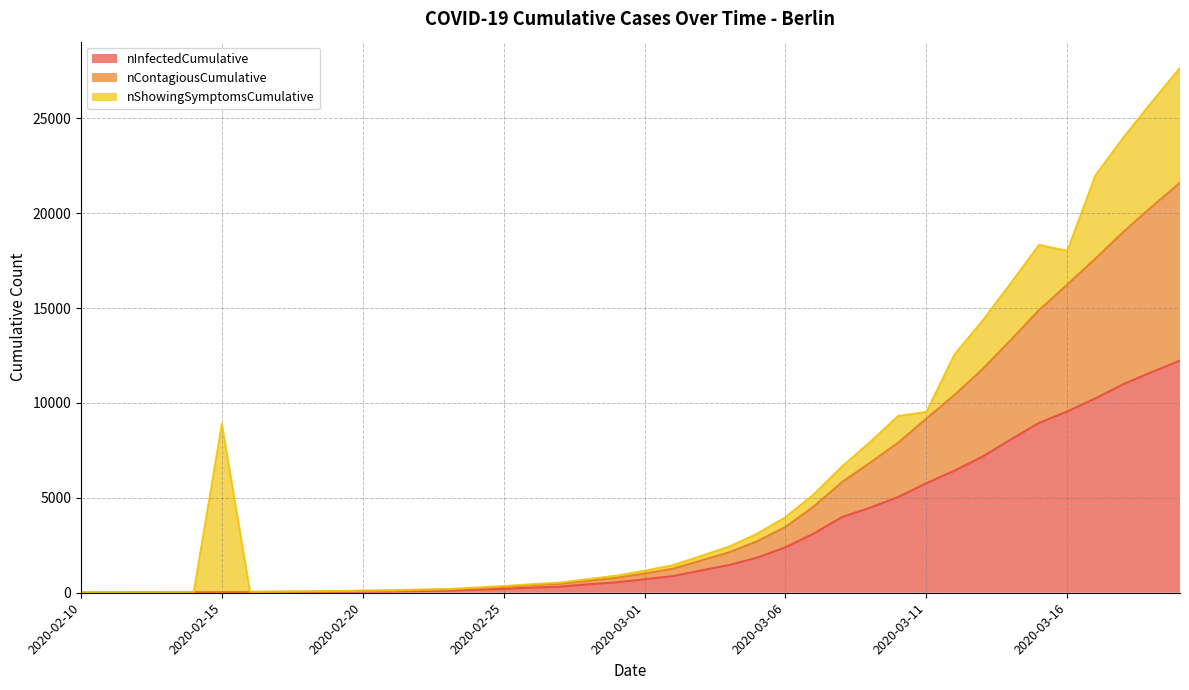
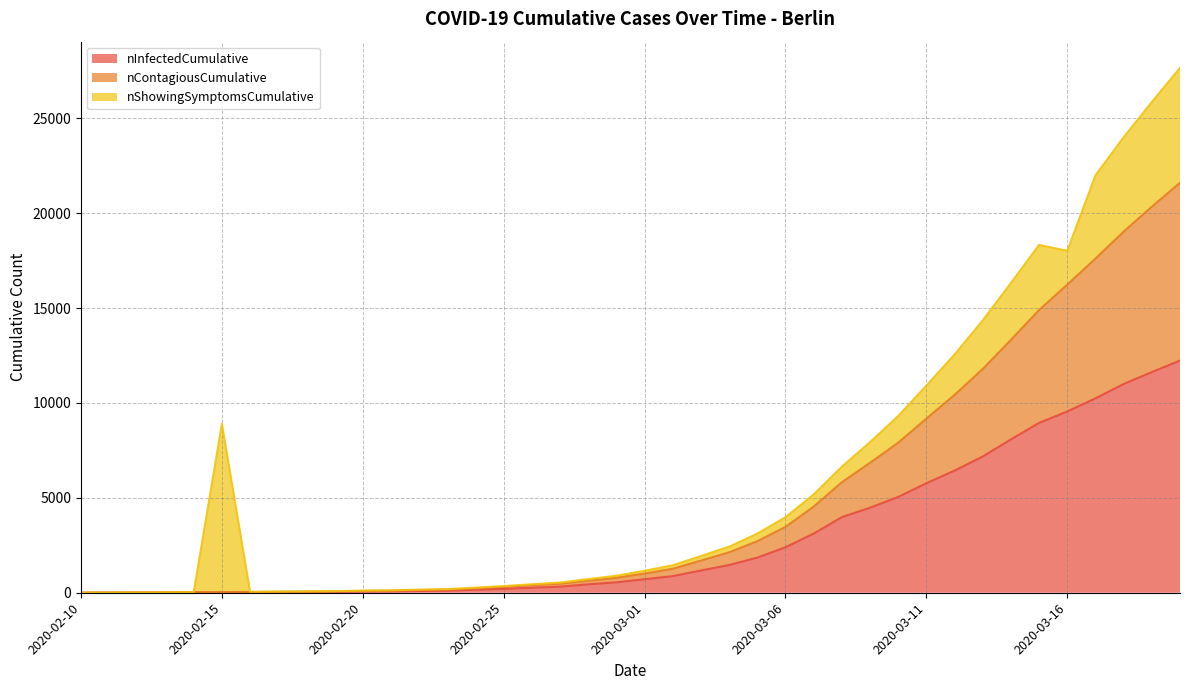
nShowingSymptomsCumulative, 2020-03-11: 400 -> 1700
